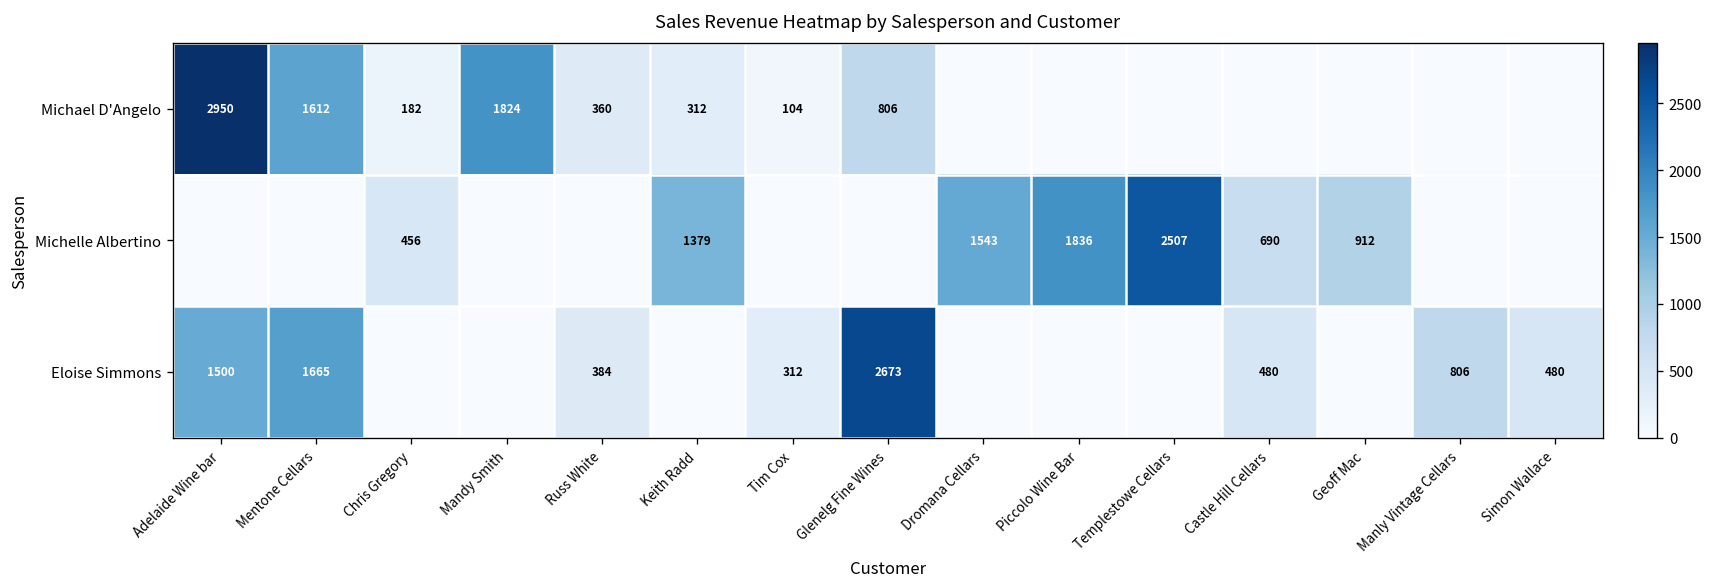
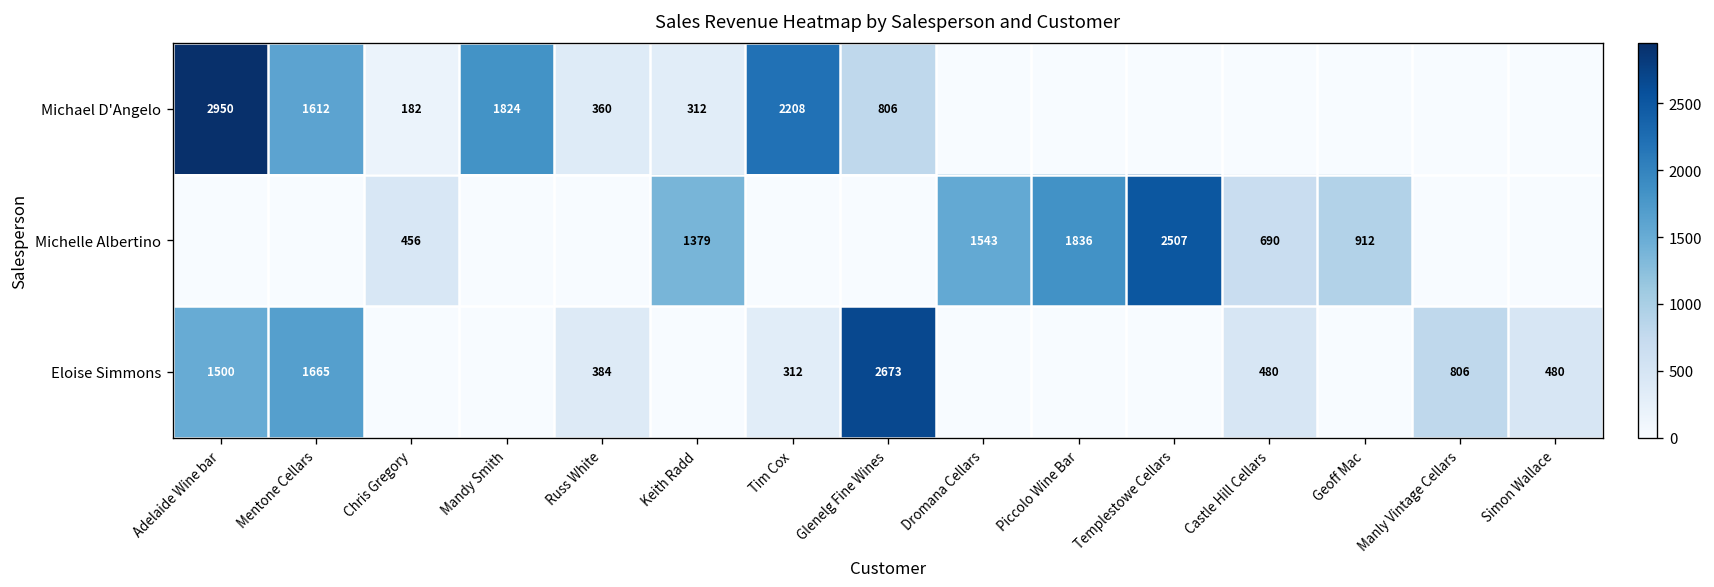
Michael D'Angelo, Tim Cox: 104 -> 2208
